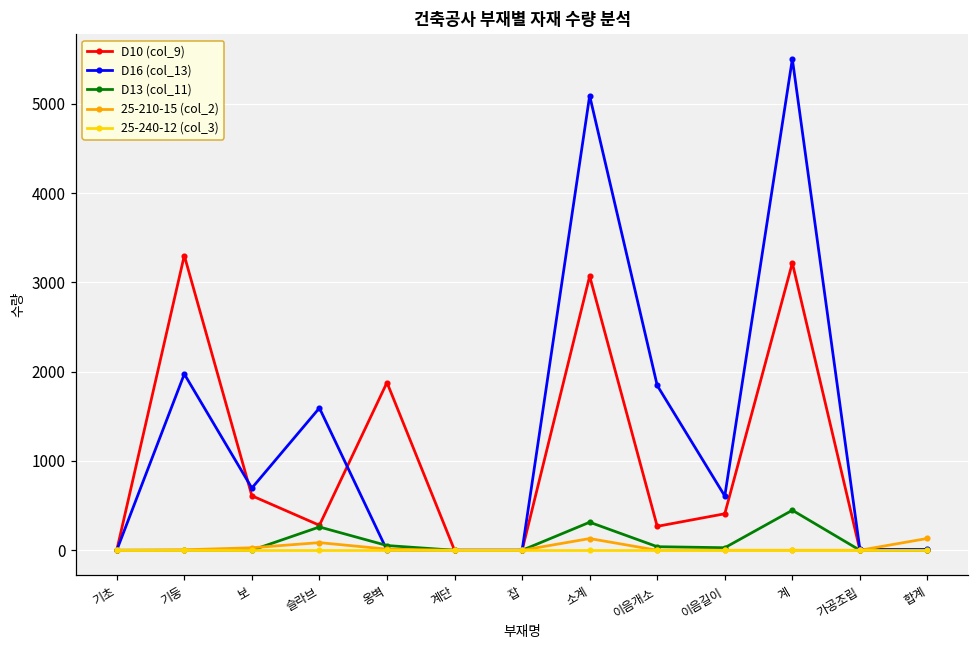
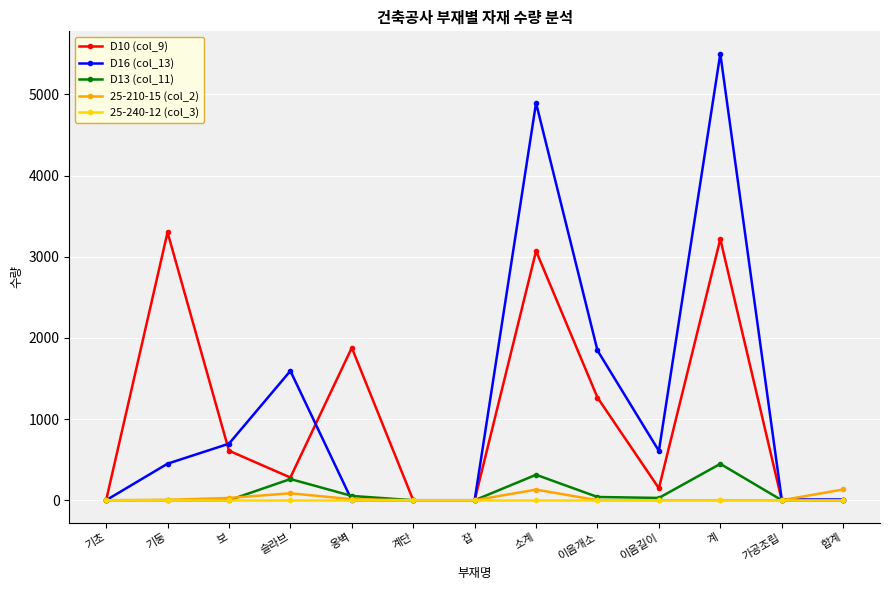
D16 (col_13), 기둥: 2000 -> 500
D16 (col_13), 소계: 5100 -> 4900
D10 (col_9), 이음개소: 300 -> 1300
D10 (col_9), 이음길이: 400 -> 100
